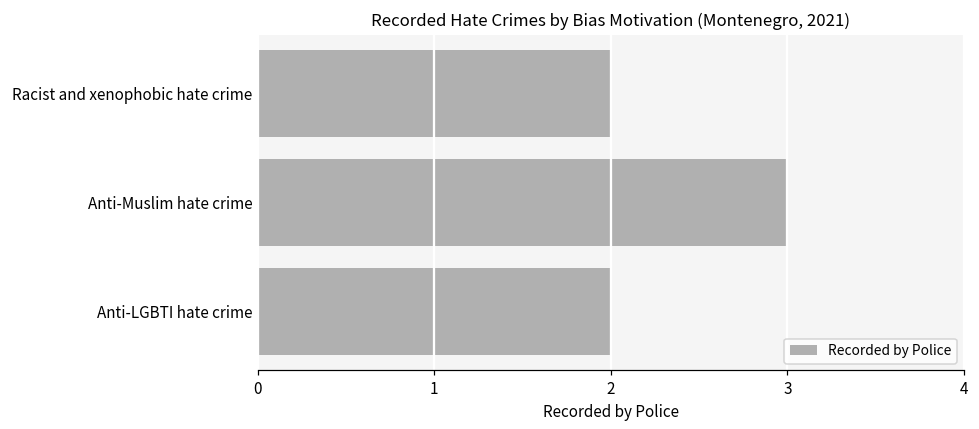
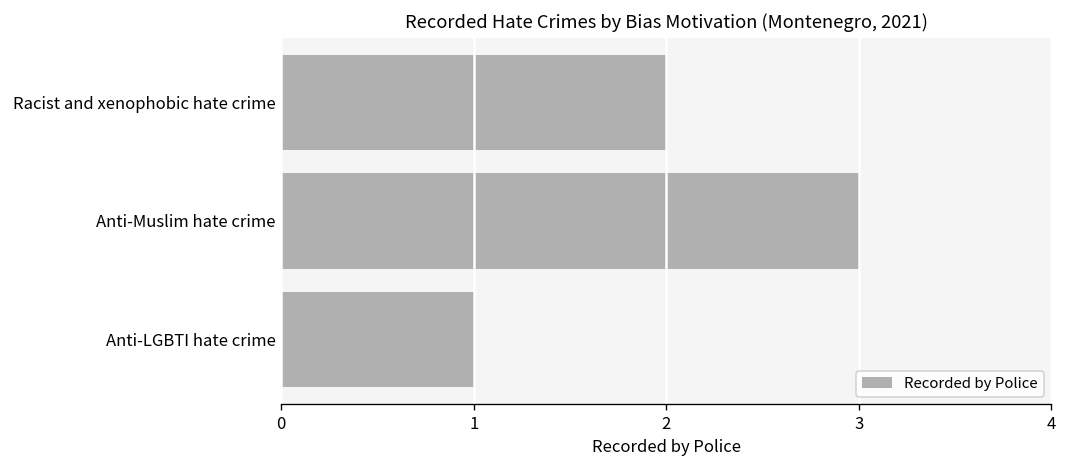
Anti-LGBTI hate crime: 2 -> 1
